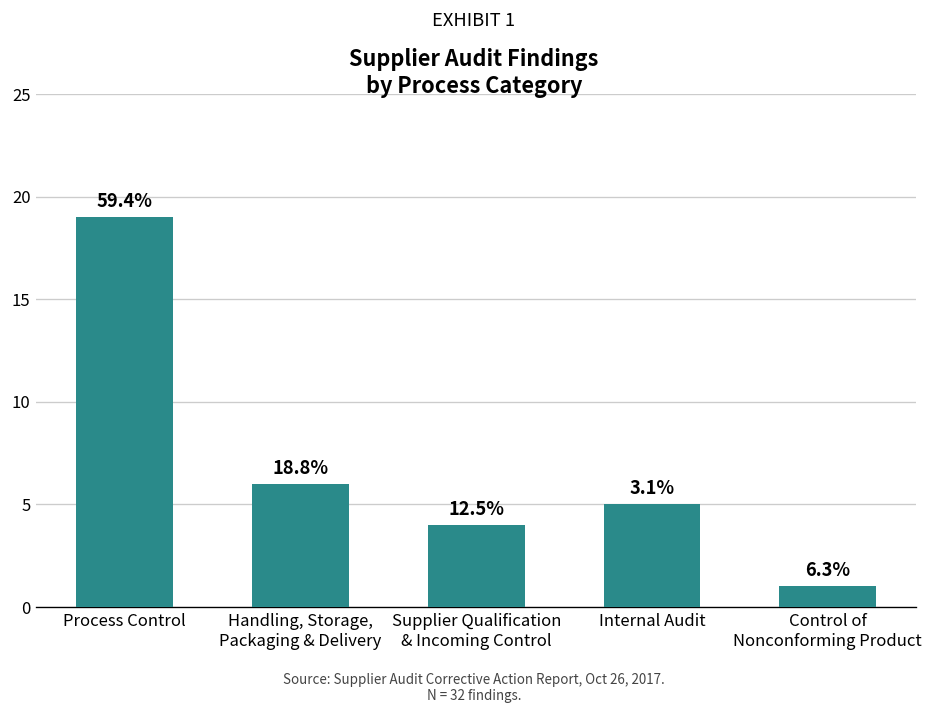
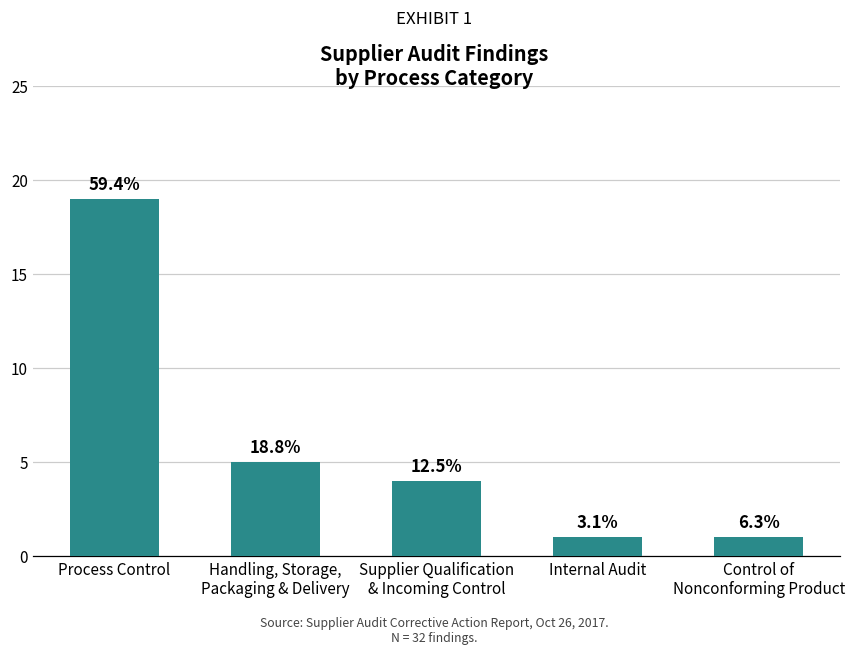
Handling, Storage, Packaging & Delivery: 6 -> 5
Internal Audit: 5 -> 1
